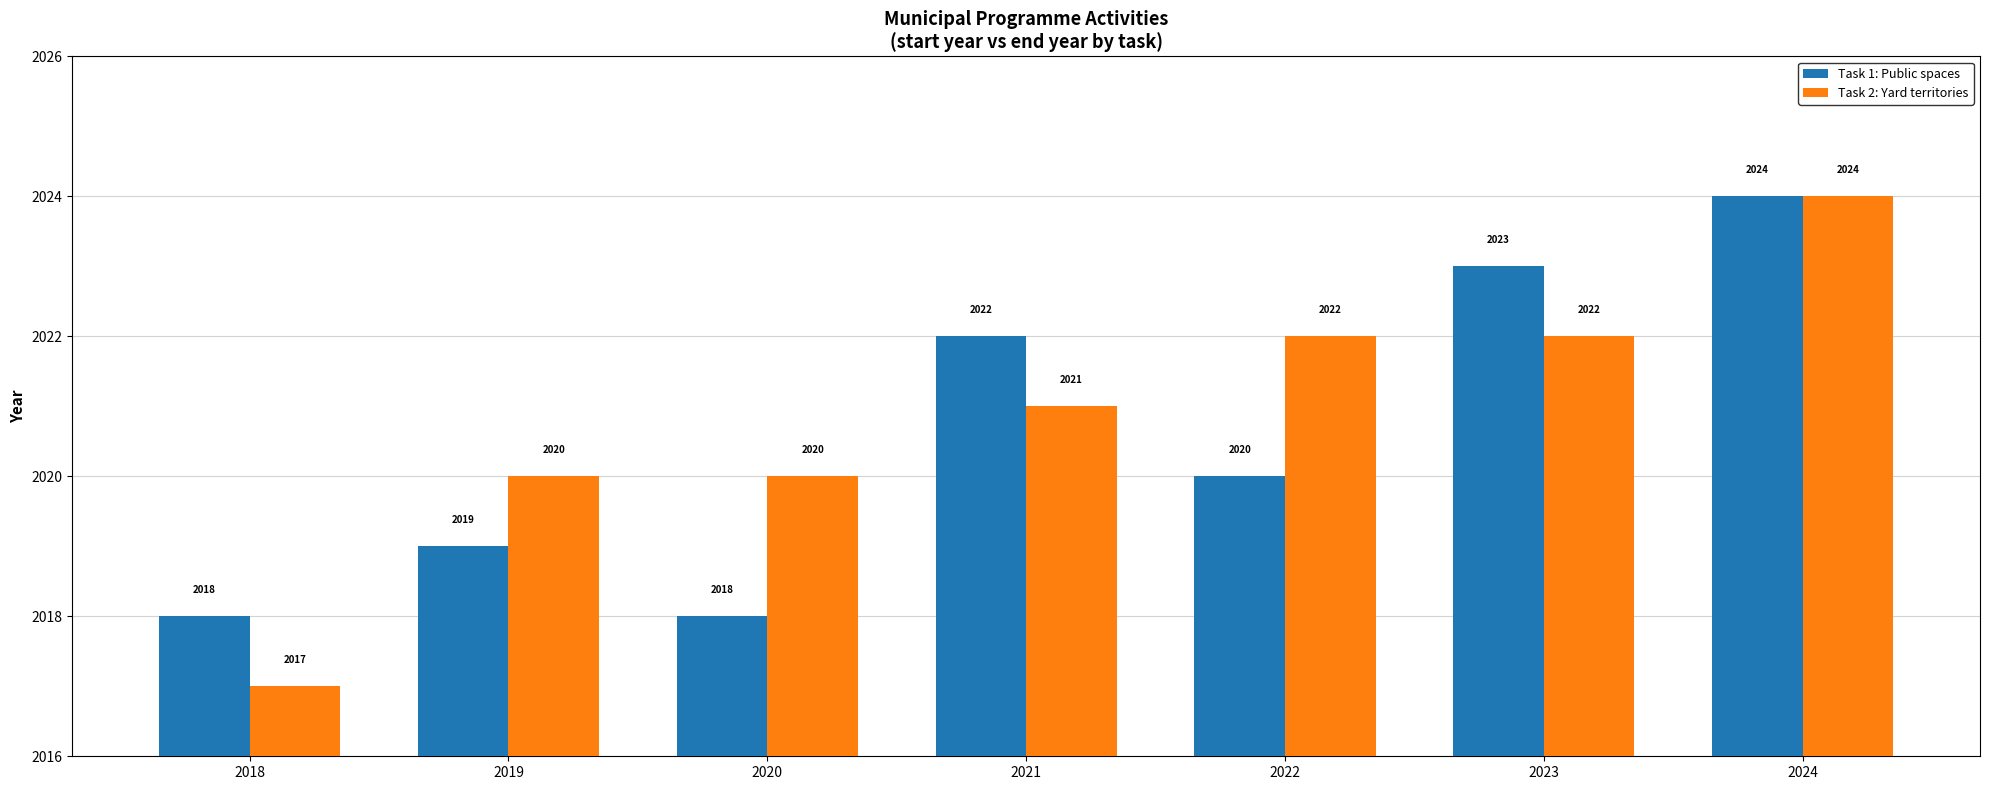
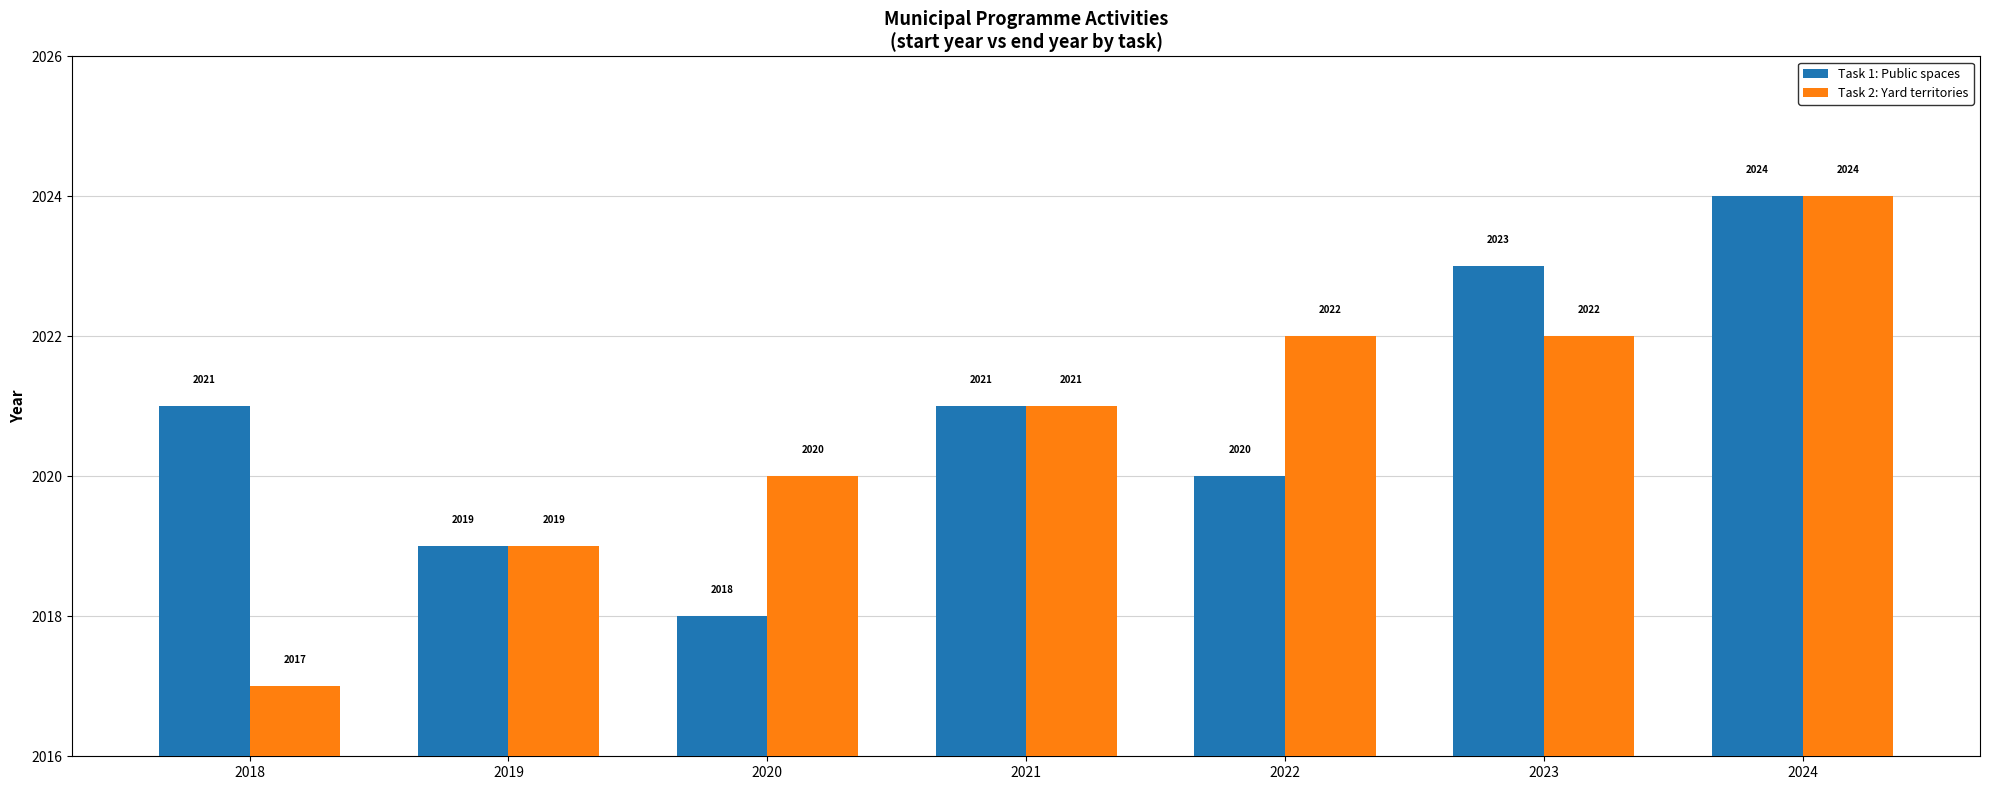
Task 1: Public spaces, 2018: 2018 -> 2021
Task 2: Yard territories, 2019: 2020 -> 2019
Task 1: Public spaces, 2021: 2022 -> 2021
